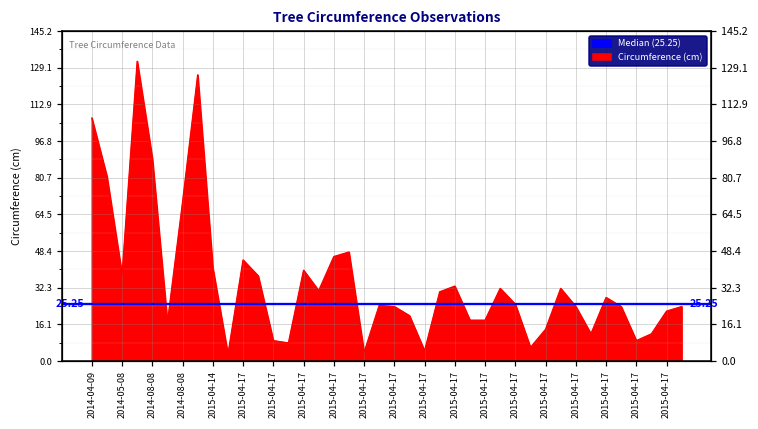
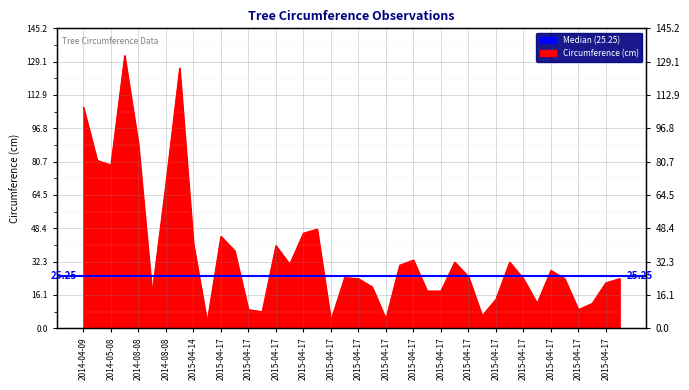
2014-05-08: 38 -> 79
